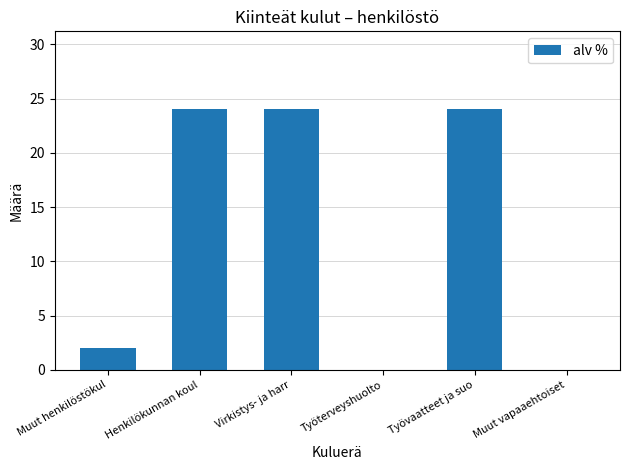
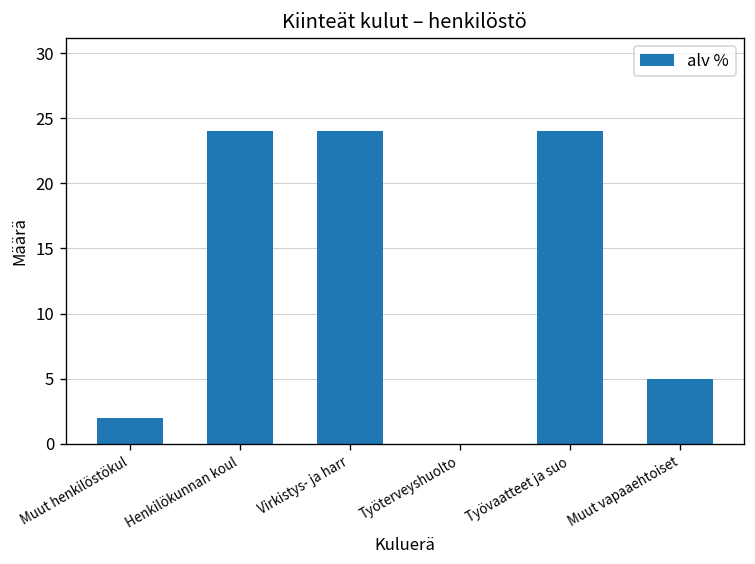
Muut vapaaehtoiset: 0 -> 5
